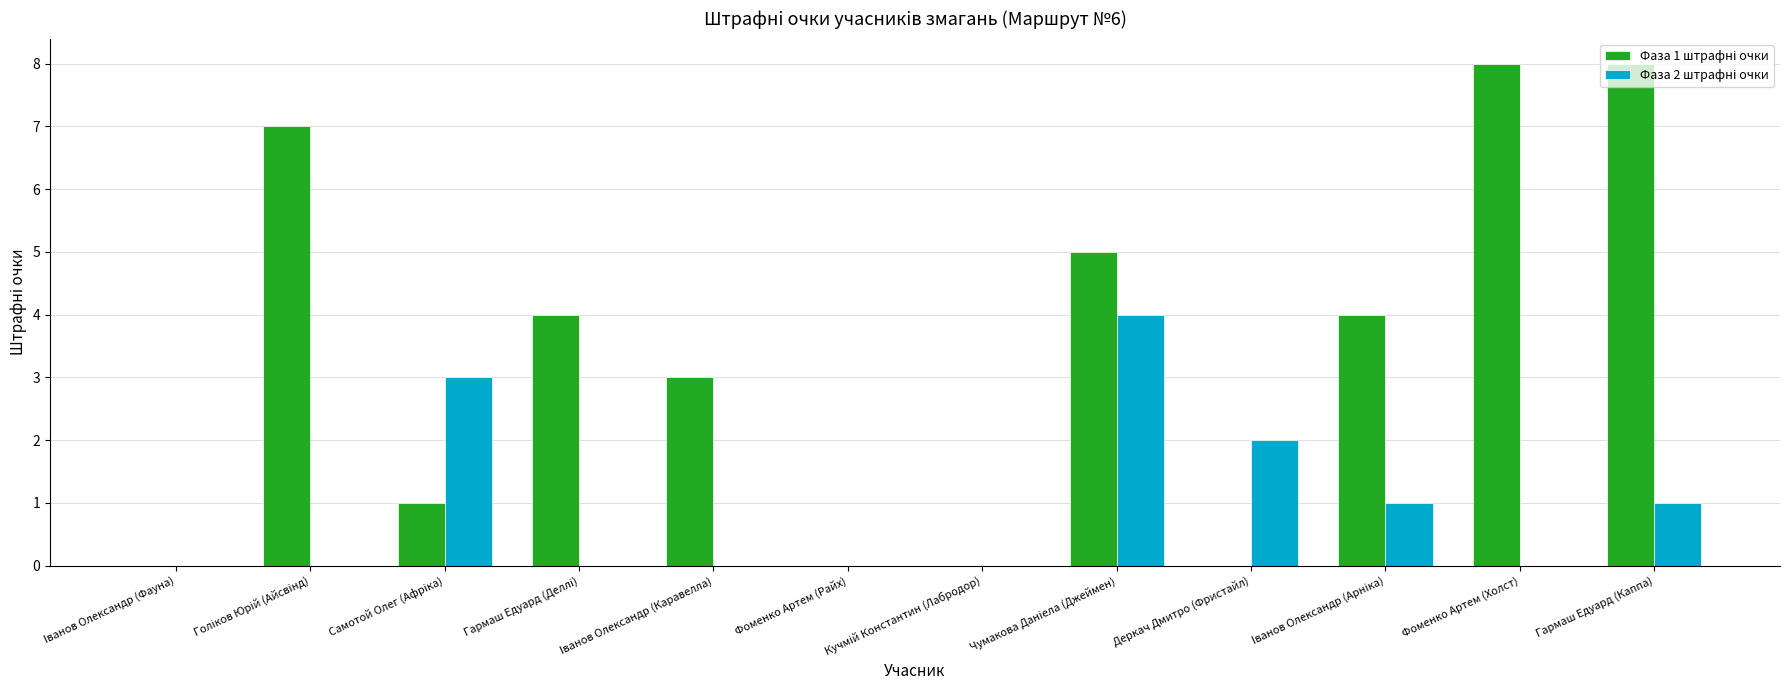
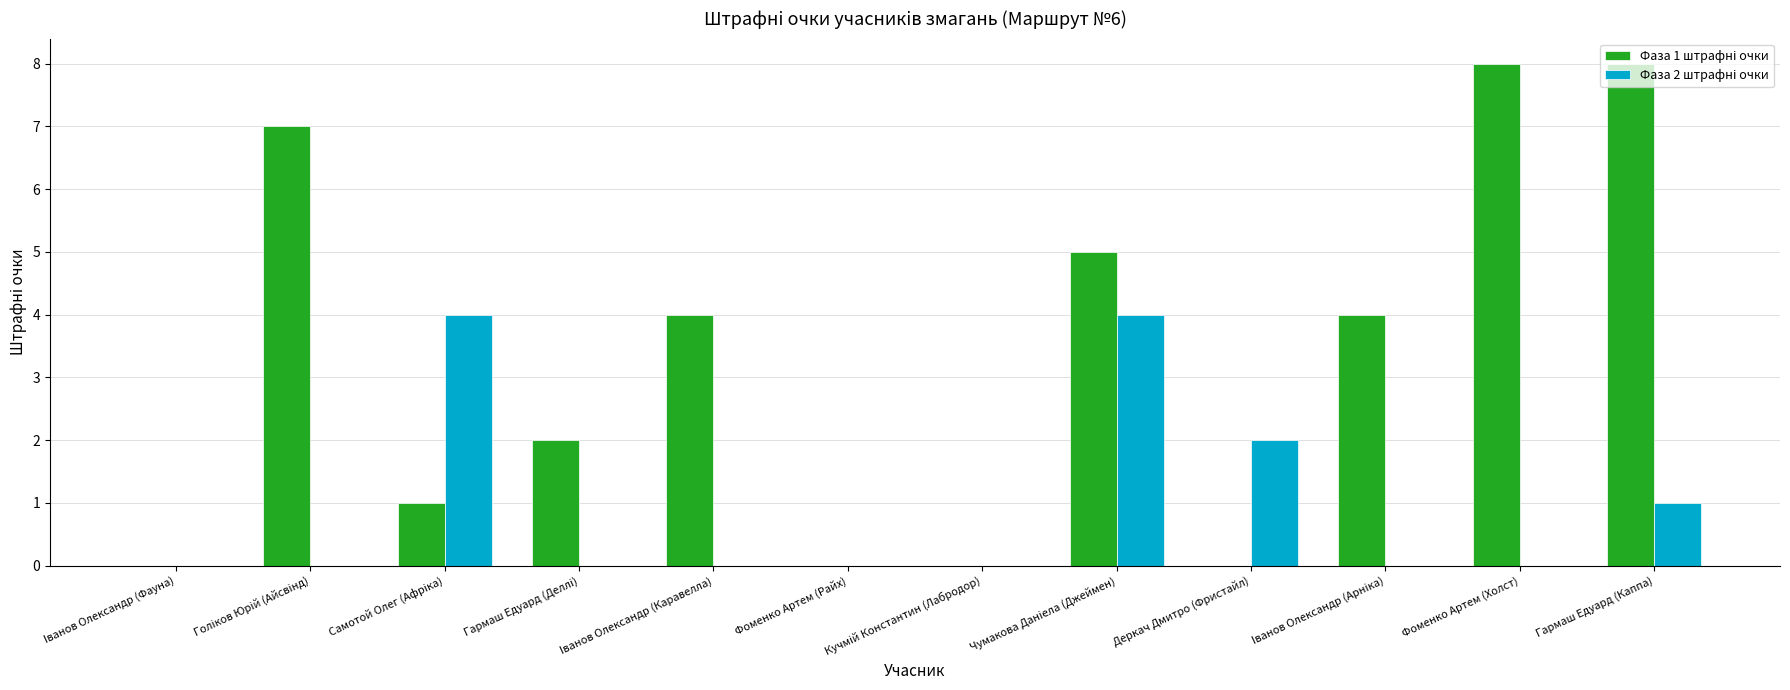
Фаза 2 штрафні очки, Самотой Олег (Афріка): 3 -> 4
Фаза 1 штрафні очки, Гармаш Едуард (Деллі): 4 -> 2
Фаза 1 штрафні очки, Іванов Олександр (Каравелла): 3 -> 4
Фаза 2 штрафні очки, Іванов Олександр (Арніка): 1 -> 0
